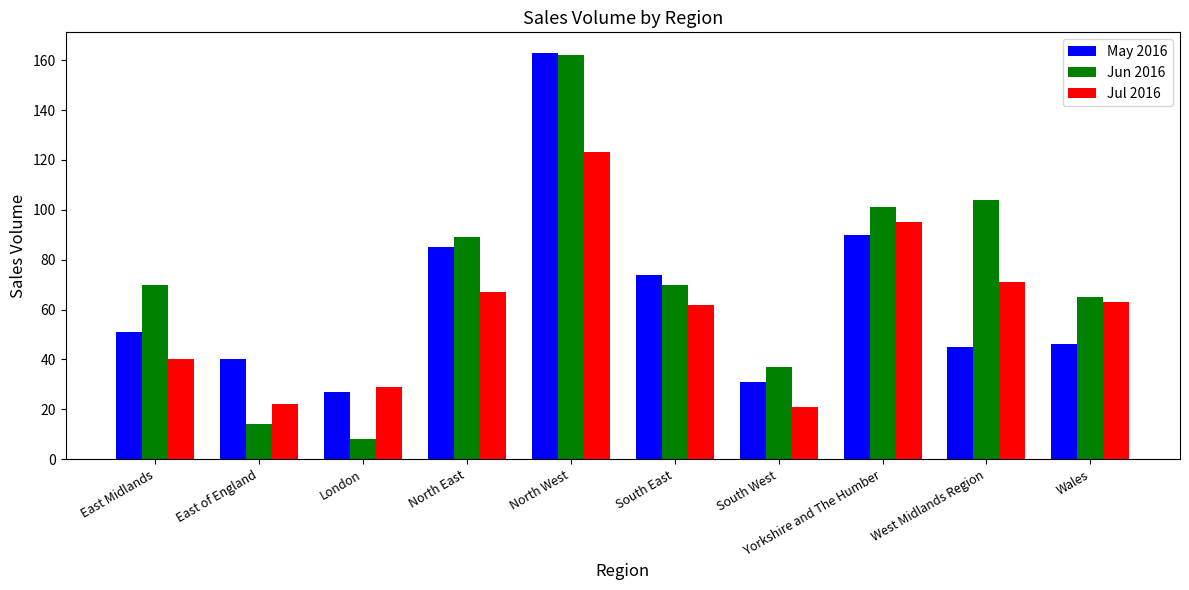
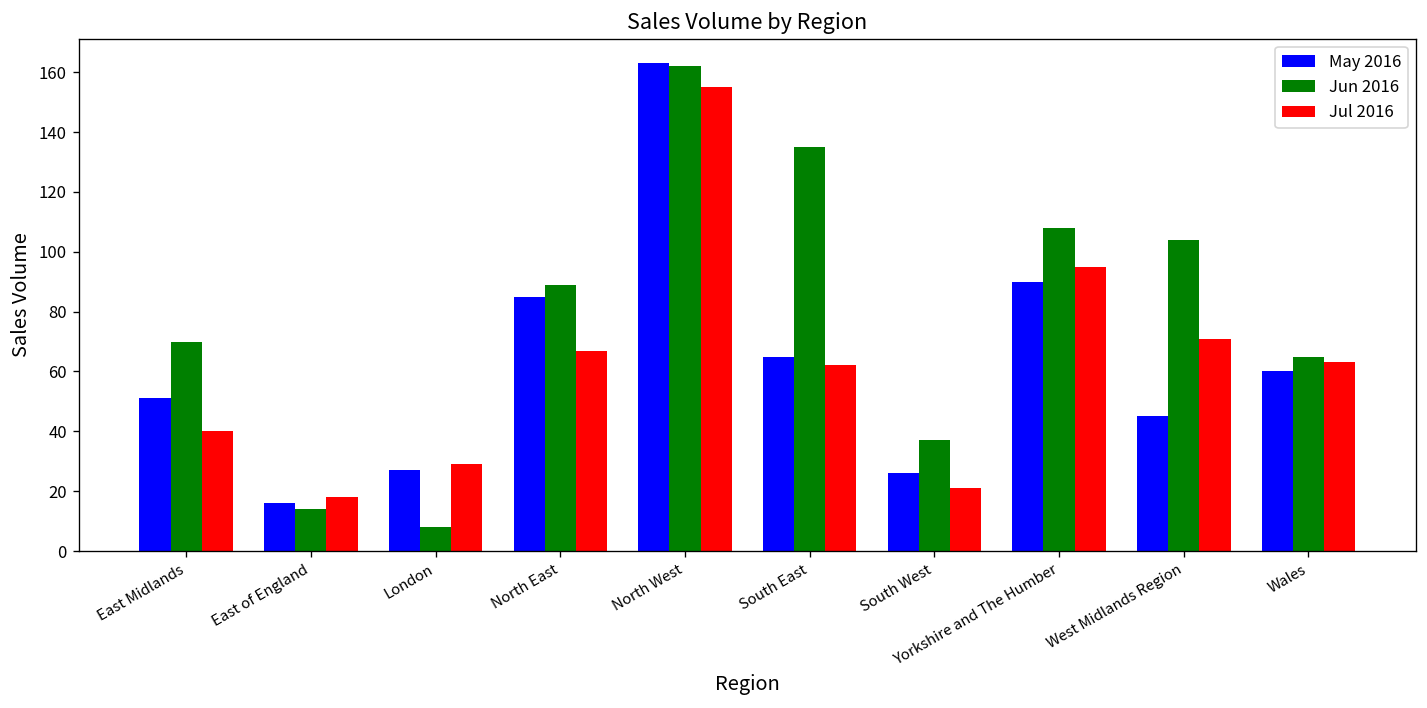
May 2016, East of England: 40 -> 16
Jul 2016, East of England: 22 -> 18
Jul 2016, North West: 123 -> 155
May 2016, South East: 74 -> 65
Jun 2016, South East: 70 -> 135
May 2016, South West: 31 -> 26
Jun 2016, Yorkshire and The Humber: 101 -> 108
May 2016, Wales: 46 -> 60
